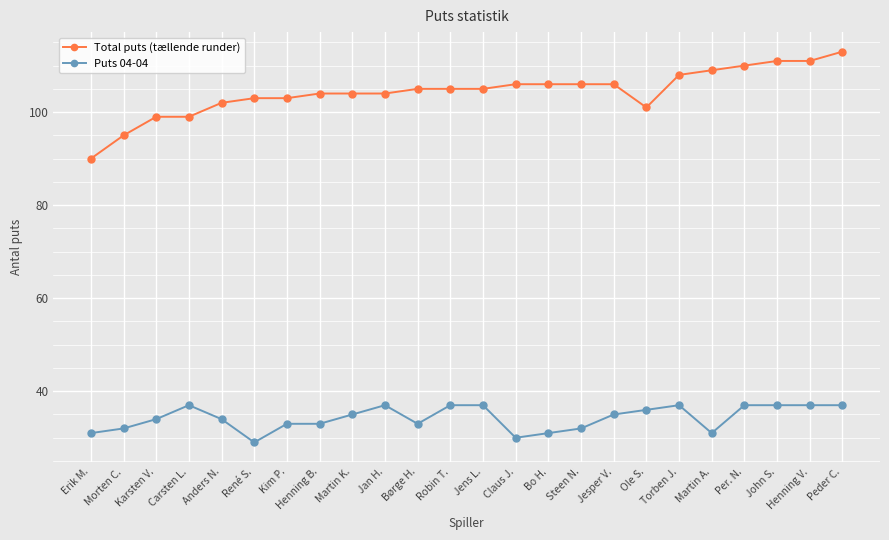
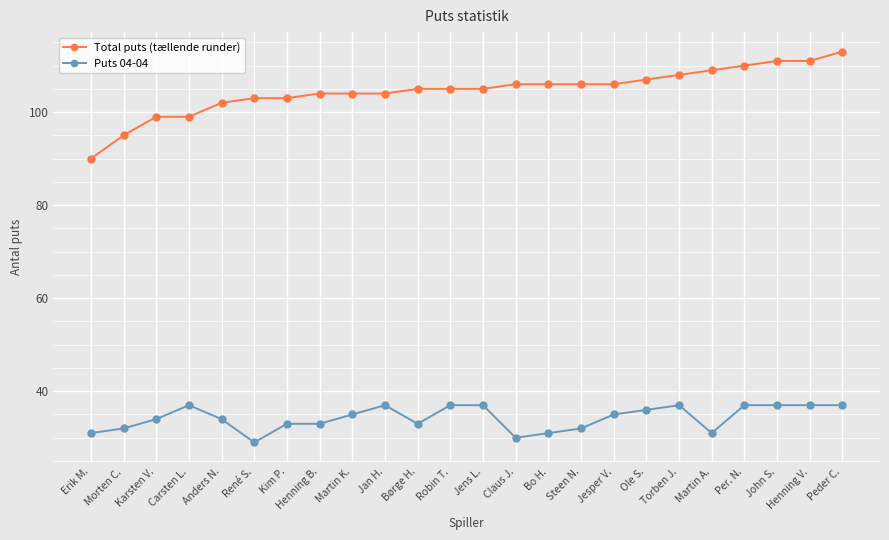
Total puts (tællende runder), Ole S.: 101 -> 107
